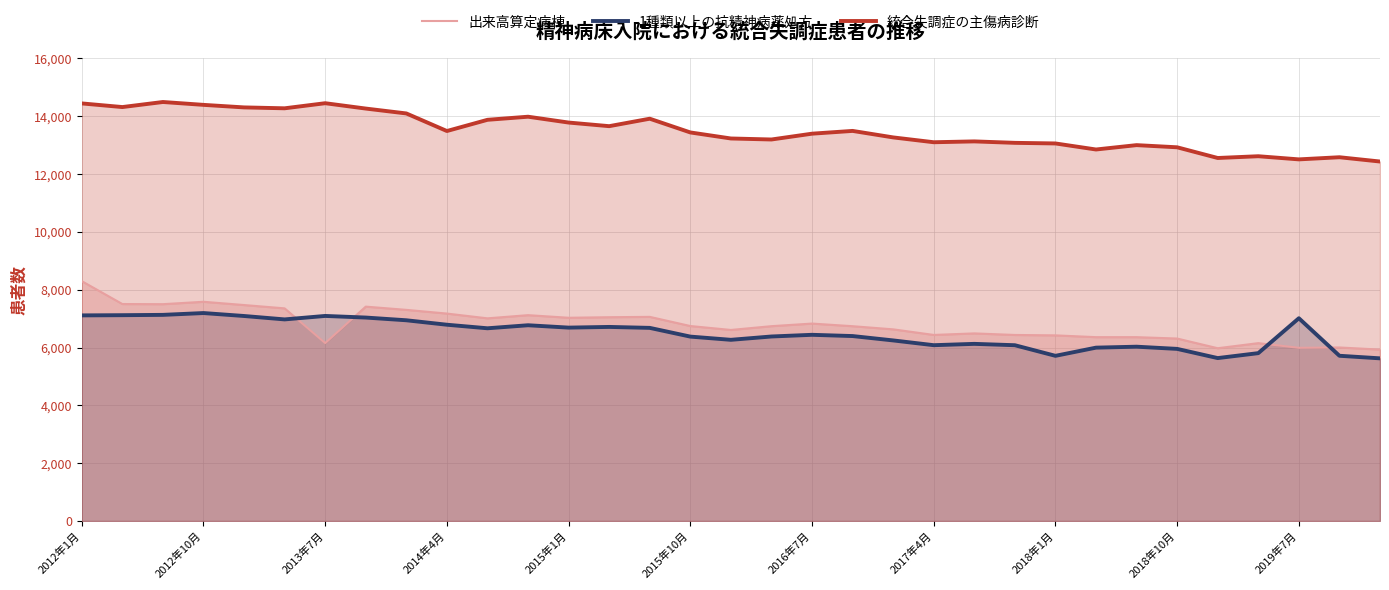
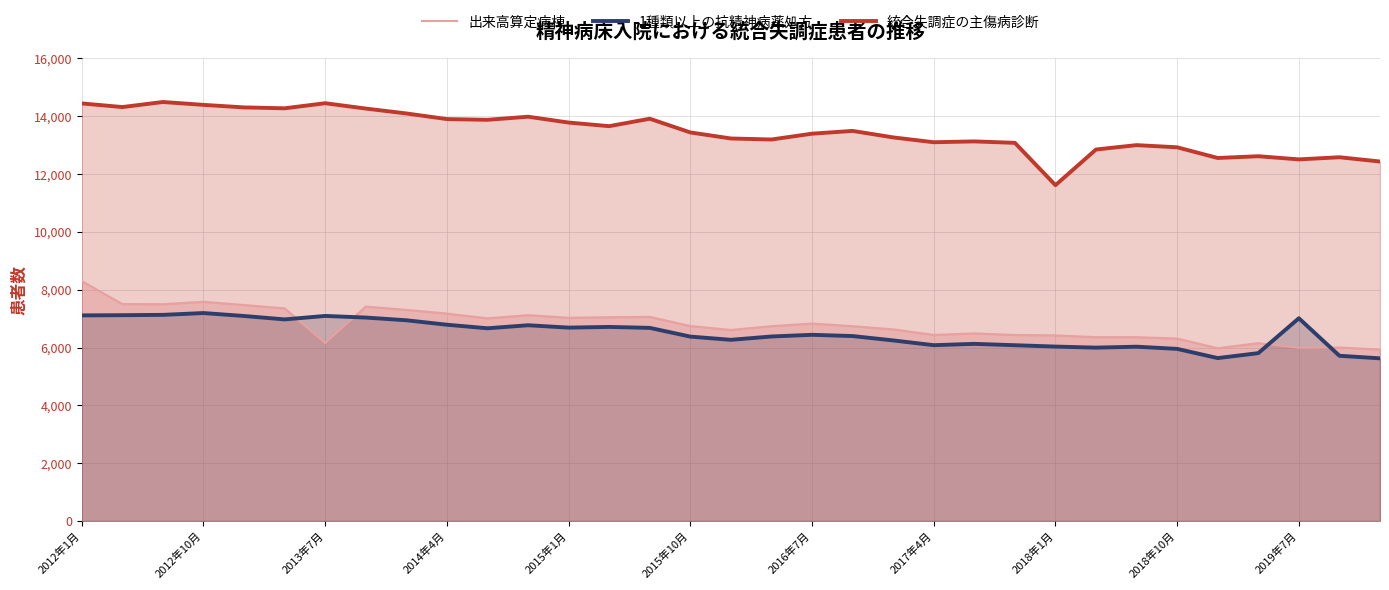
統合失調症の主傷病診断, 2014年4月: 13,500 -> 13,900
1種類以上の抗精神病薬処方, 2018年1月: 5,700 -> 6,000
統合失調症の主傷病診断, 2018年1月: 13,100 -> 11,600
